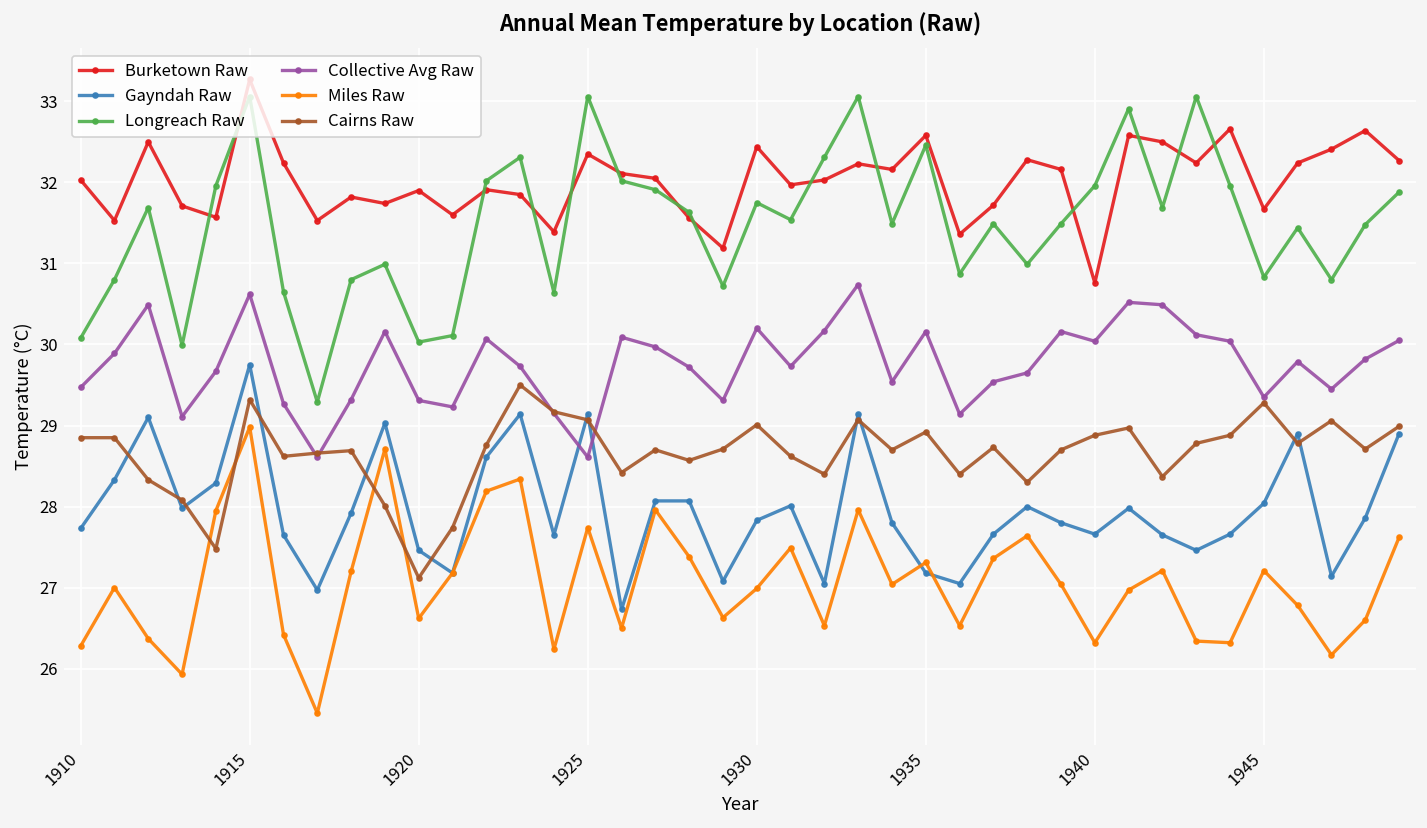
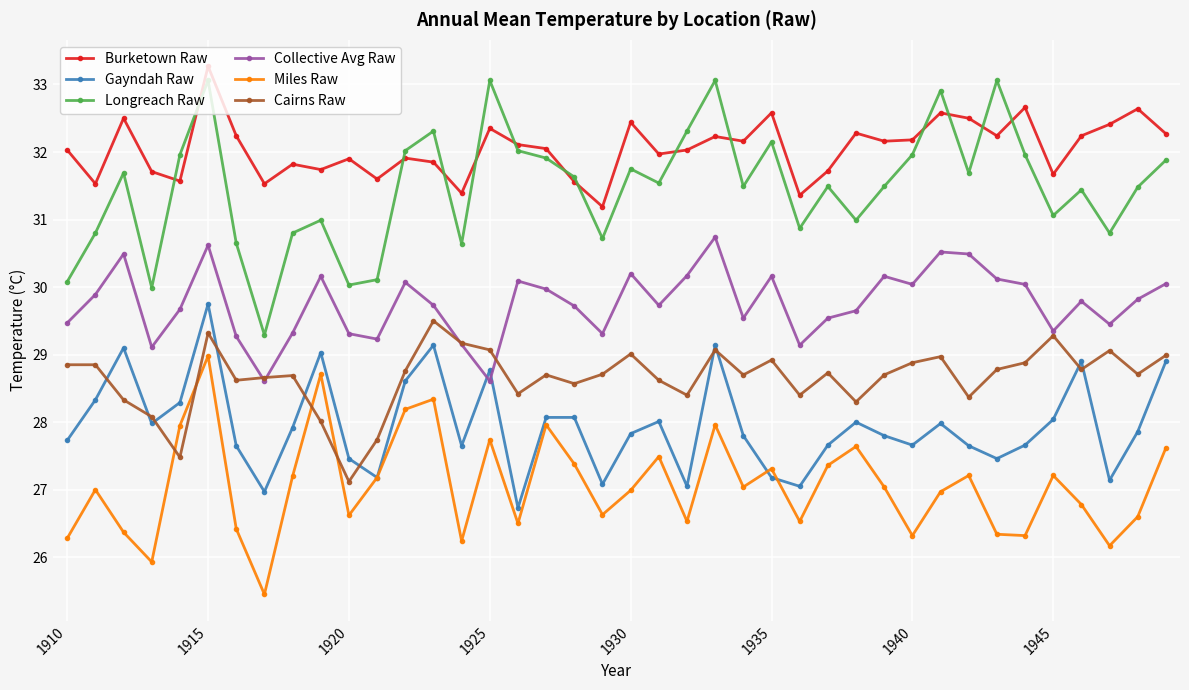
Gayndah Raw, 1925: 29.1 -> 28.8
Longreach Raw, 1935: 32.5 -> 32.2
Burketown Raw, 1940: 30.8 -> 32.2
Longreach Raw, 1945: 30.8 -> 31.1
